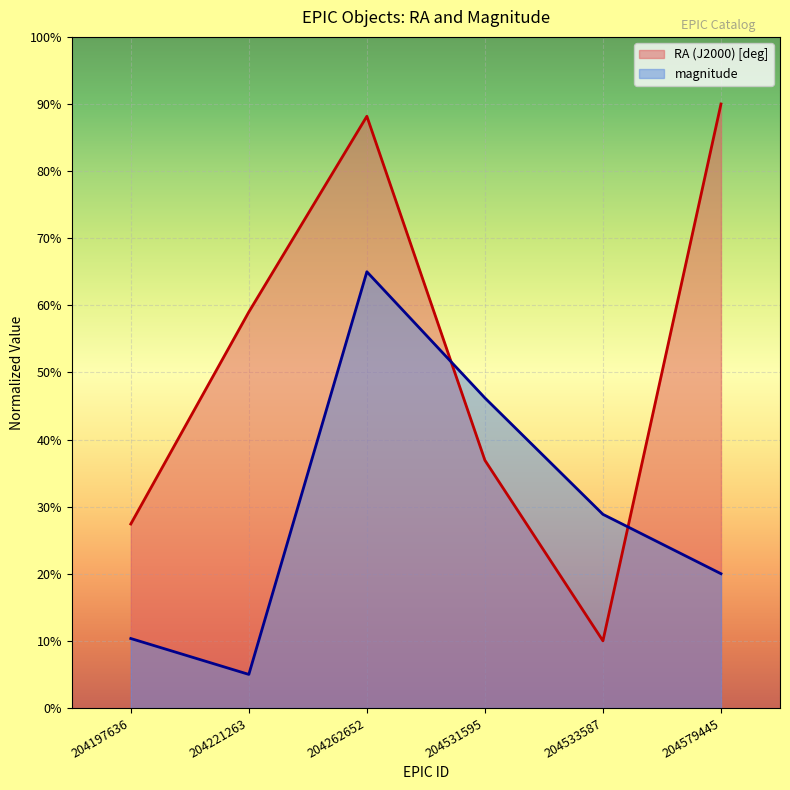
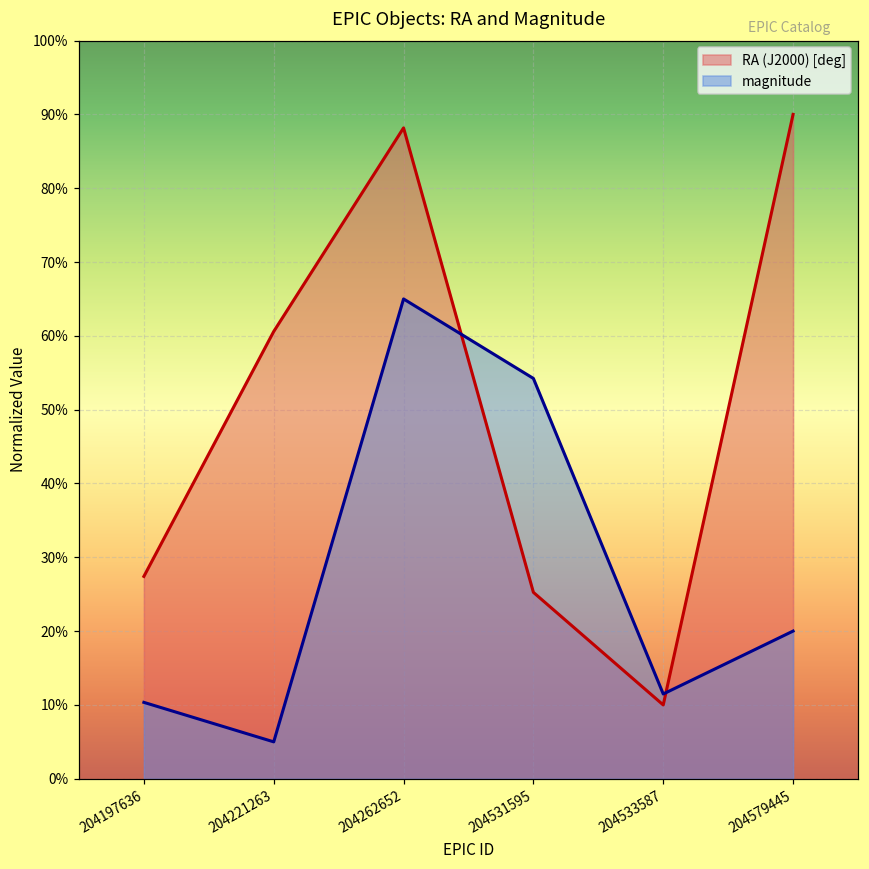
RA (J2000) [deg], 204221263: 59% -> 61%
RA (J2000) [deg], 204531595: 37% -> 25%
magnitude, 204531595: 46% -> 54%
magnitude, 204533587: 29% -> 11%
